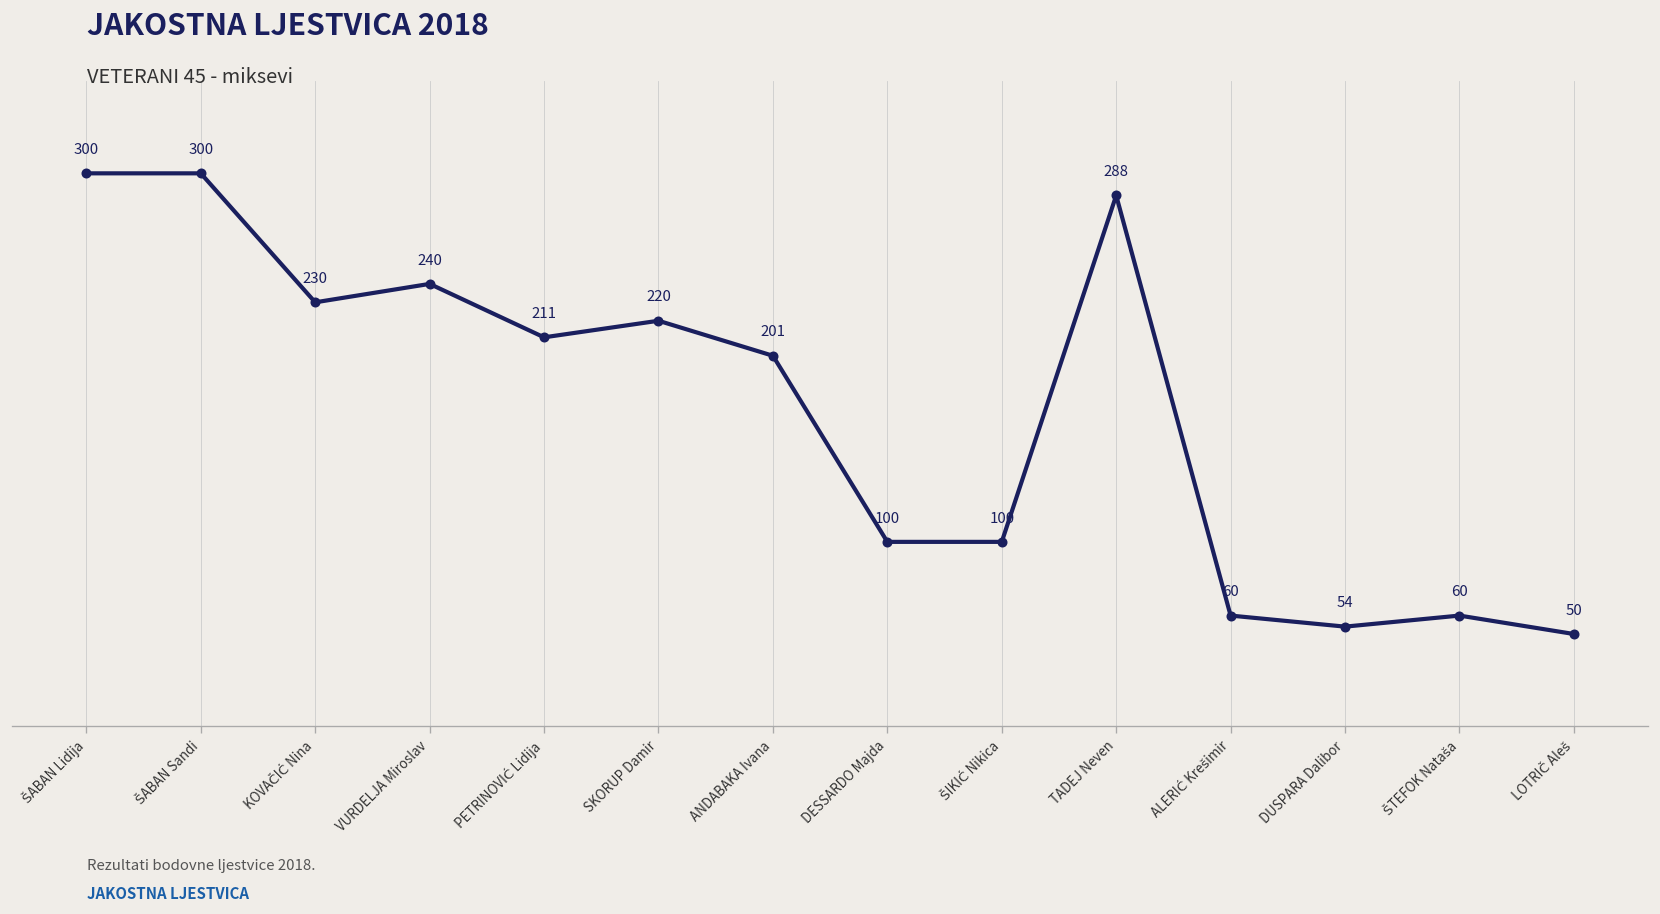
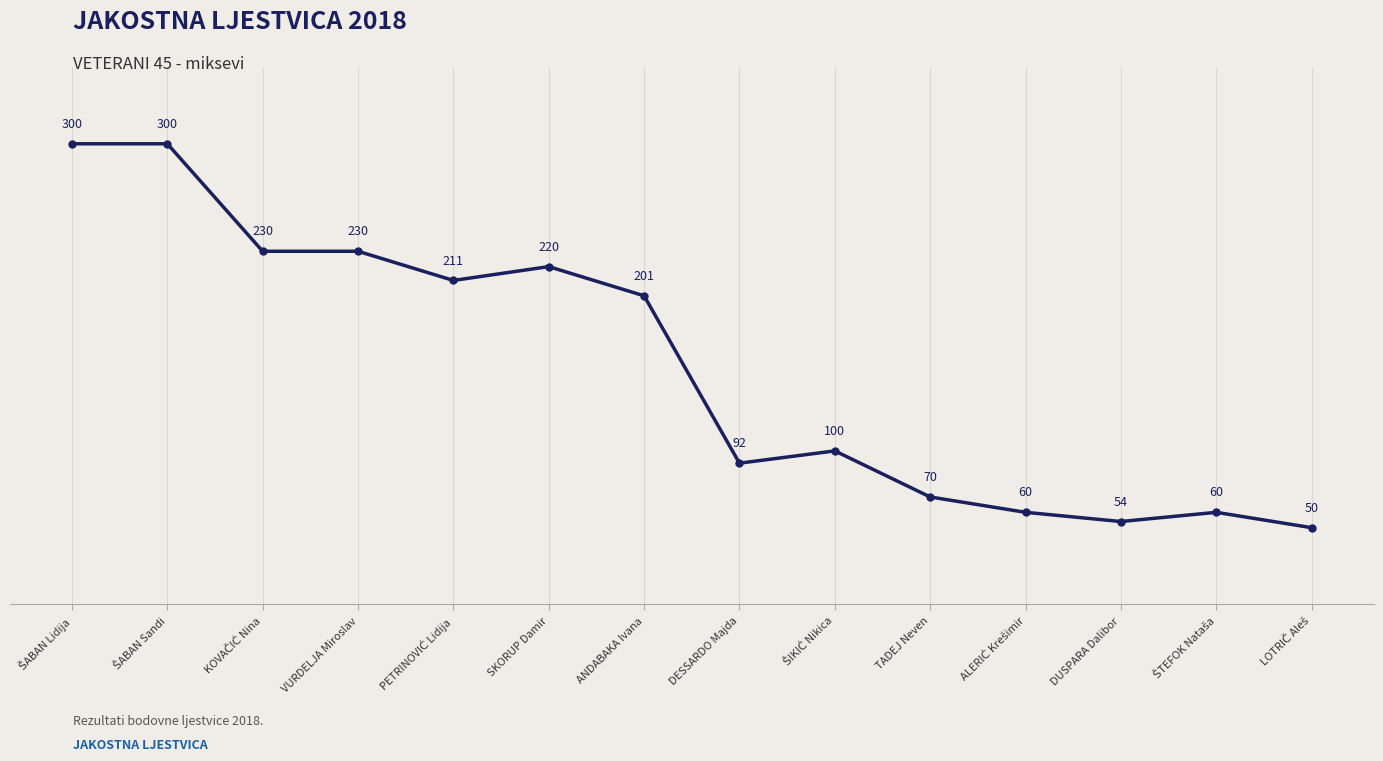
VURDELJA Miroslav: 240 -> 230
DESSARDO Majda: 100 -> 92
TADEJ Neven: 288 -> 70
